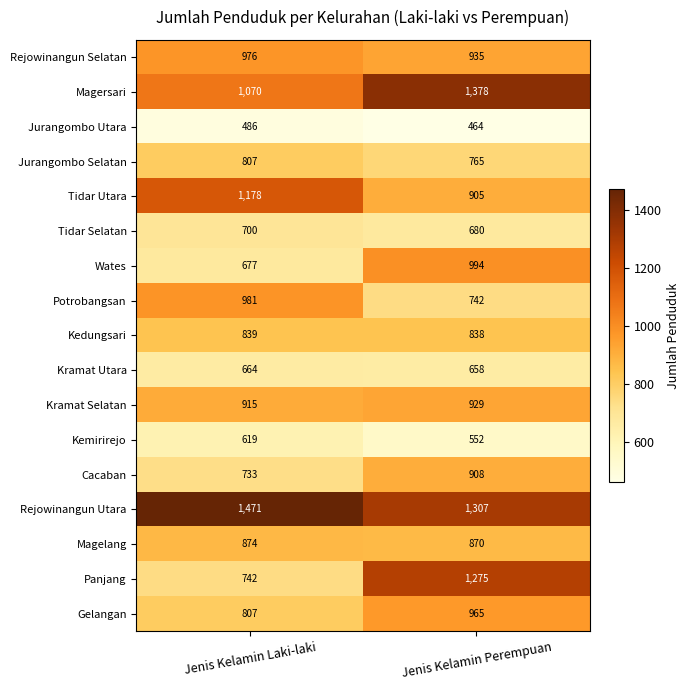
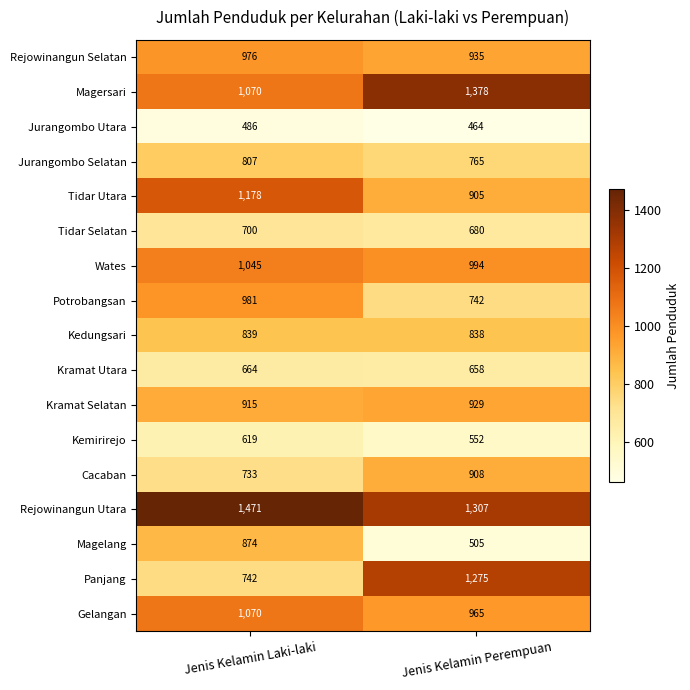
Wates, Jenis Kelamin Laki-laki: 677 -> 1,045
Magelang, Jenis Kelamin Perempuan: 870 -> 505
Gelangan, Jenis Kelamin Laki-laki: 807 -> 1,070
